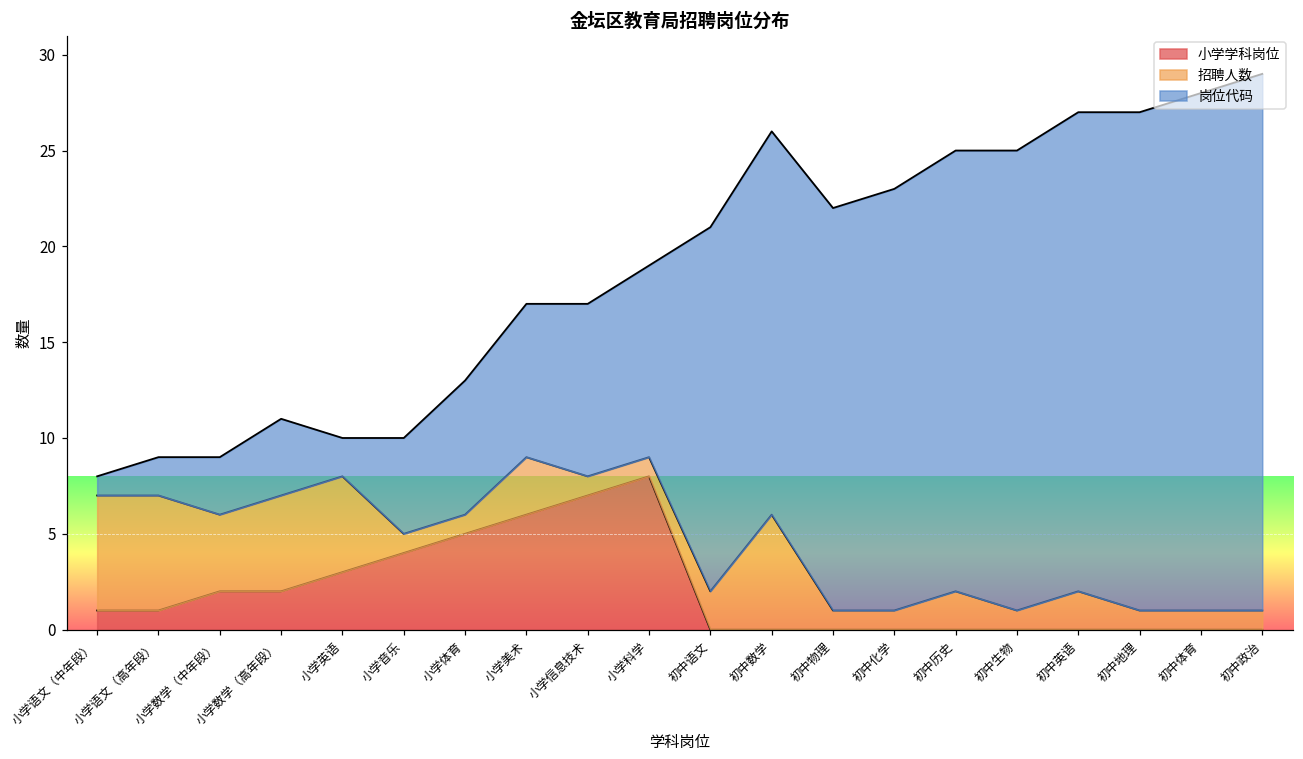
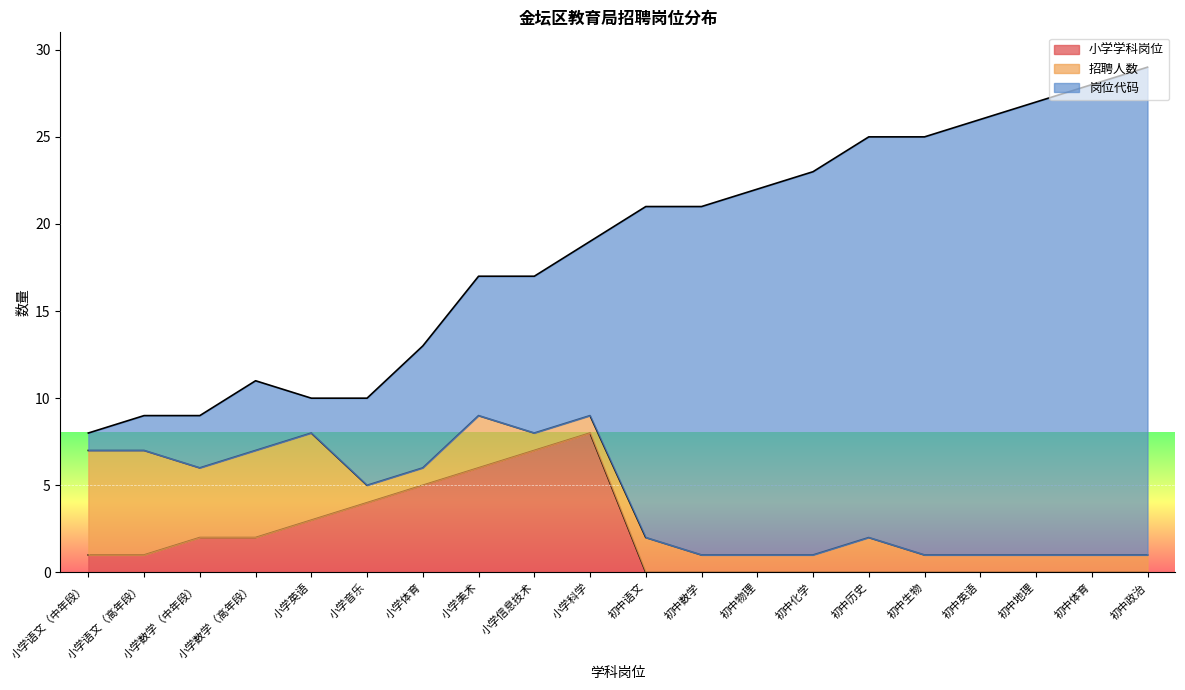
招聘人数, 初中数学: 6 -> 1
招聘人数, 初中英语: 2 -> 1
